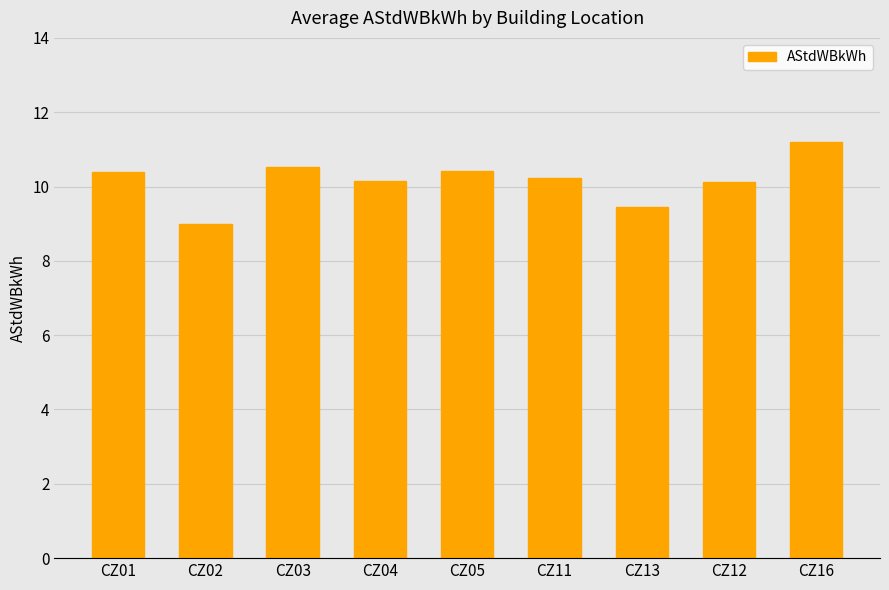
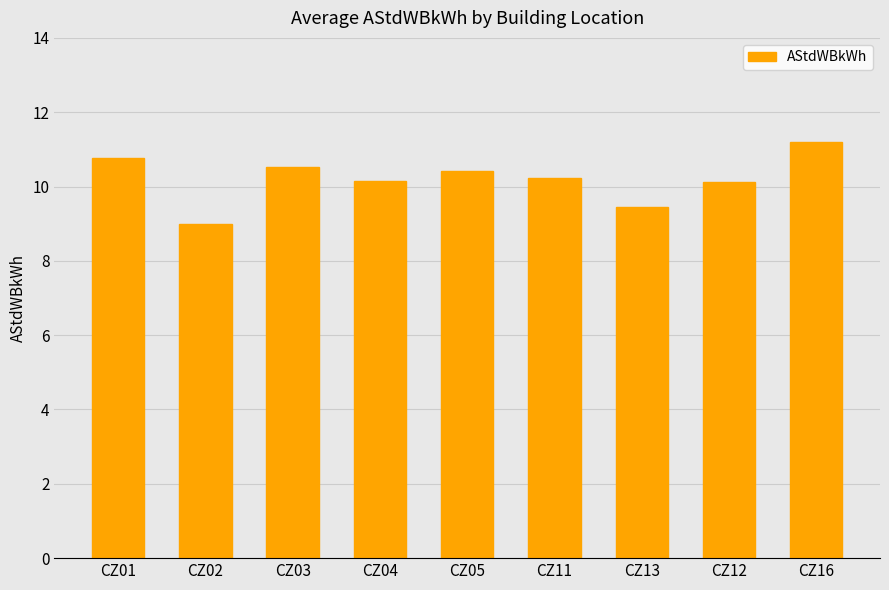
CZ01: 10.4 -> 10.8
